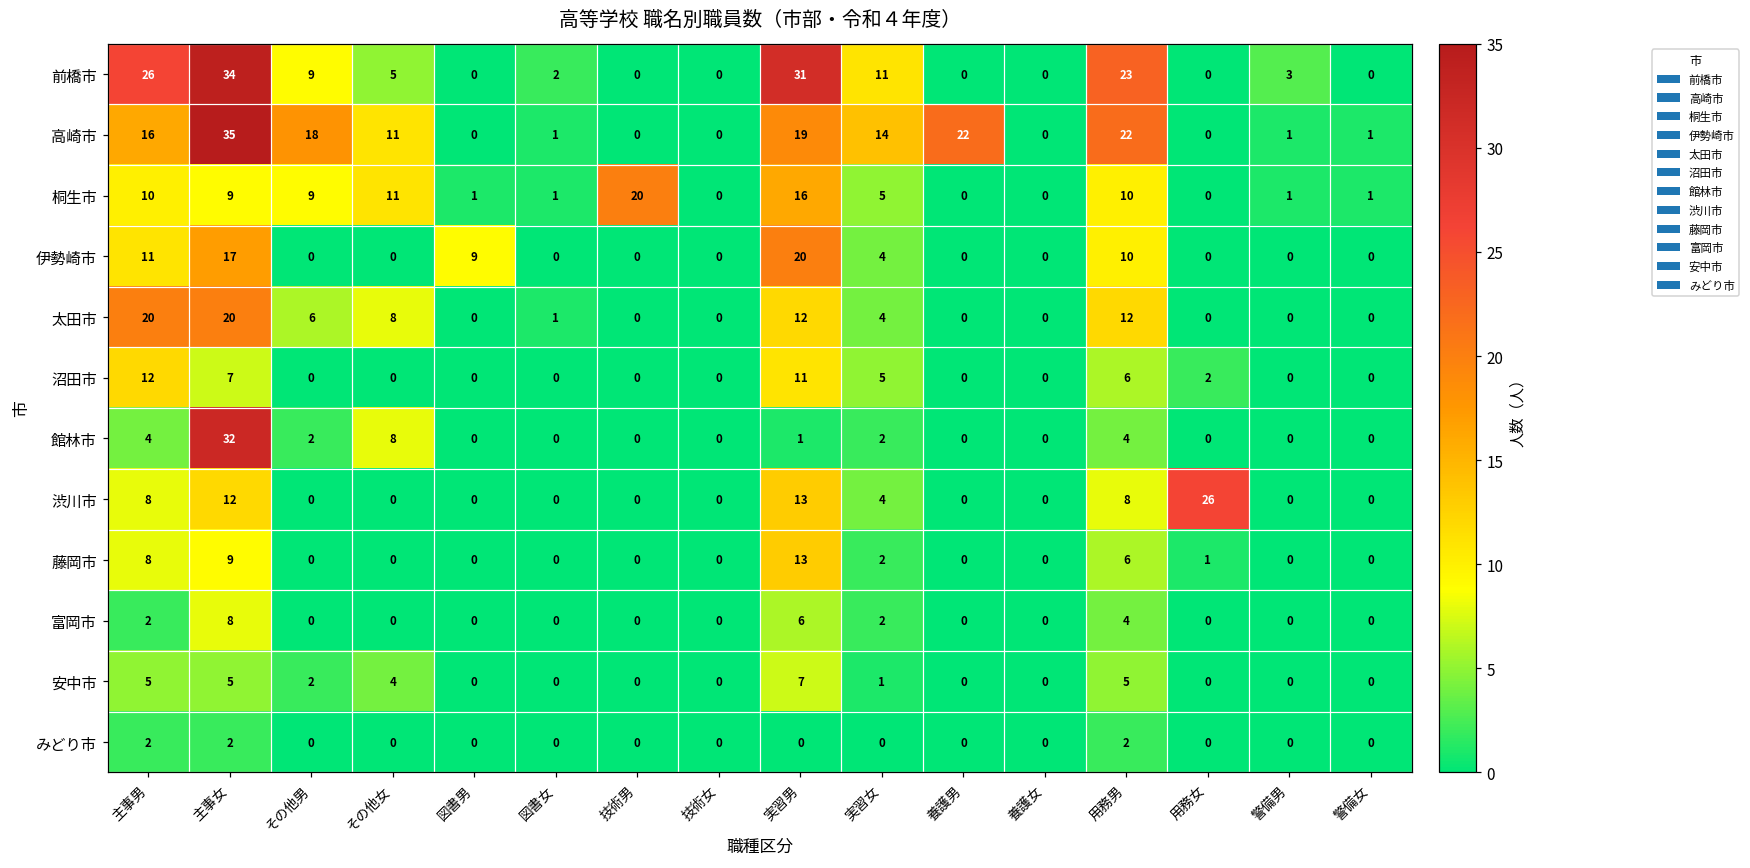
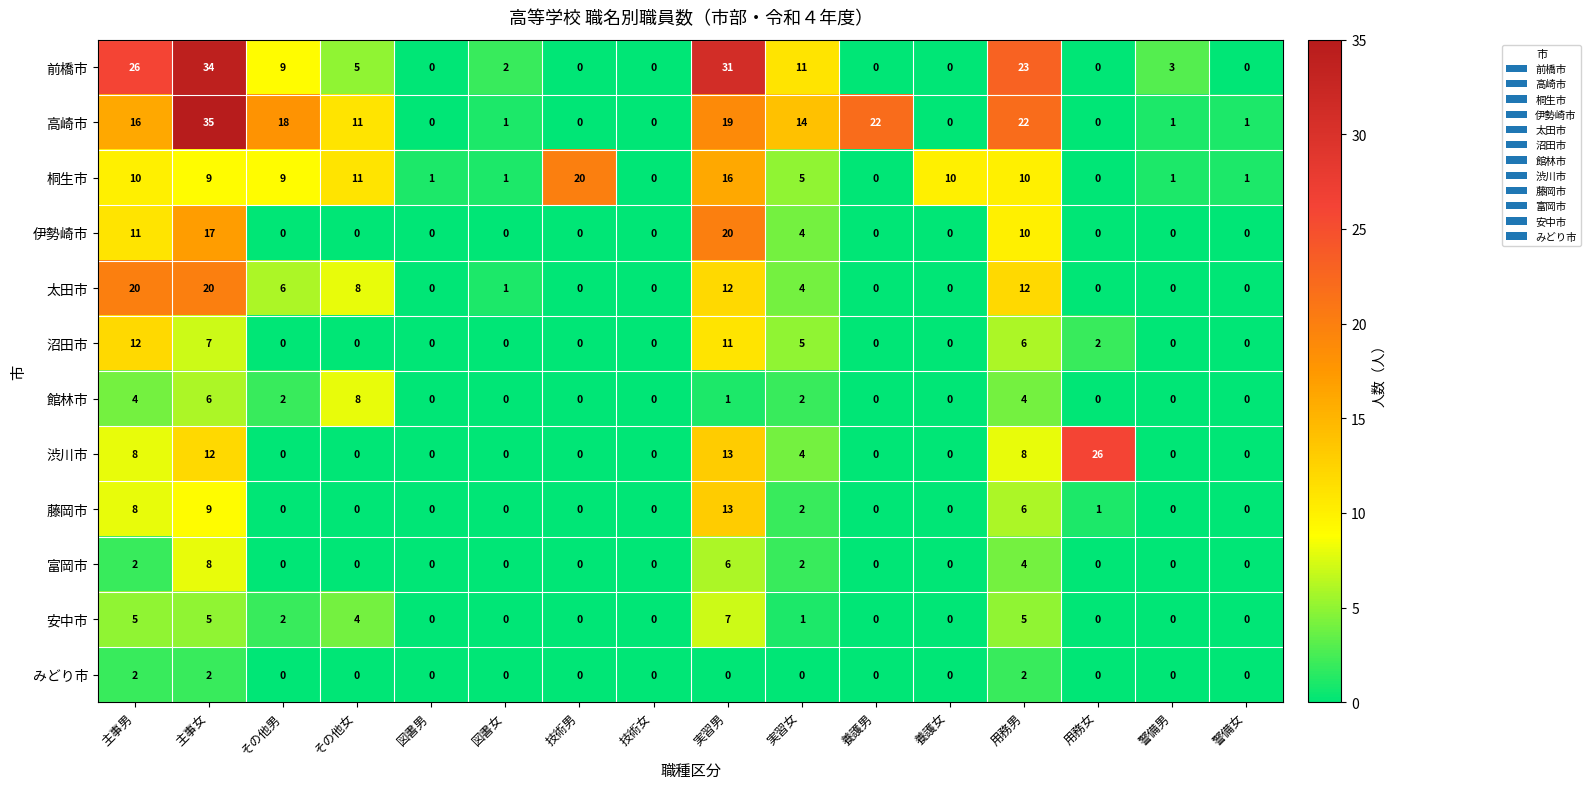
桐生市, 養護女: 0 -> 10
伊勢崎市, 図書男: 9 -> 0
館林市, 主事女: 32 -> 6
